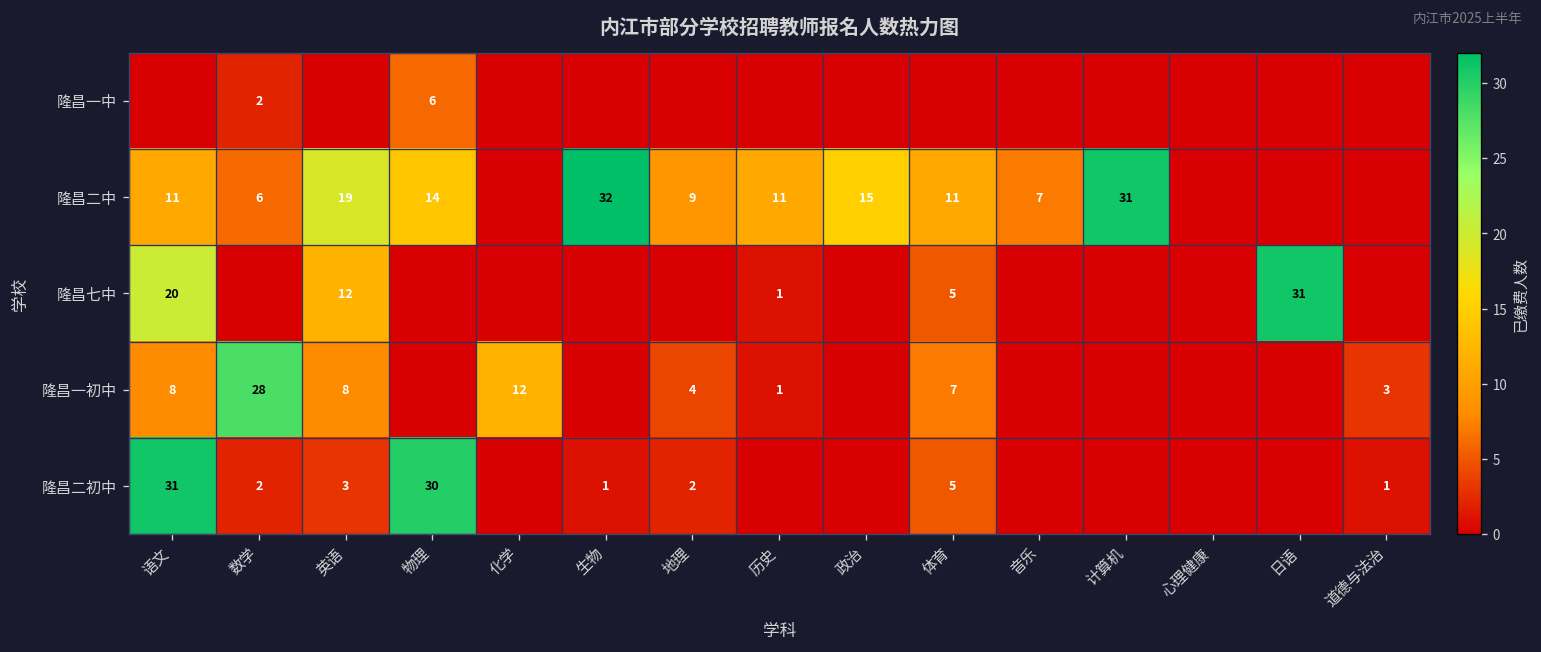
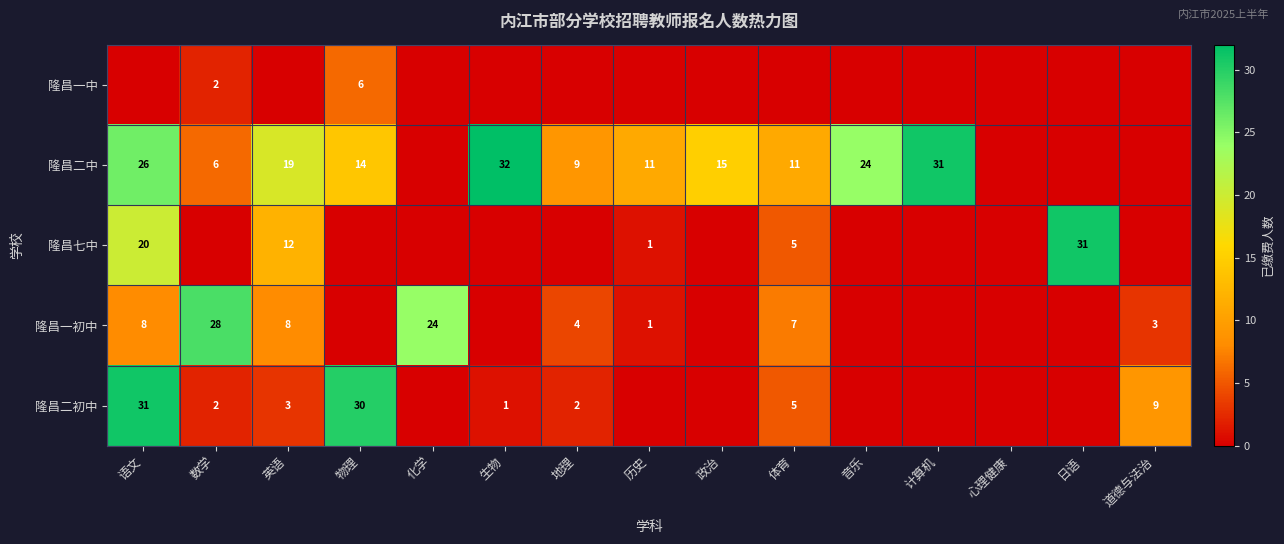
隆昌二中, 语文: 11 -> 26
隆昌二中, 音乐: 7 -> 24
隆昌一初中, 化学: 12 -> 24
隆昌二初中, 道德与法治: 1 -> 9
